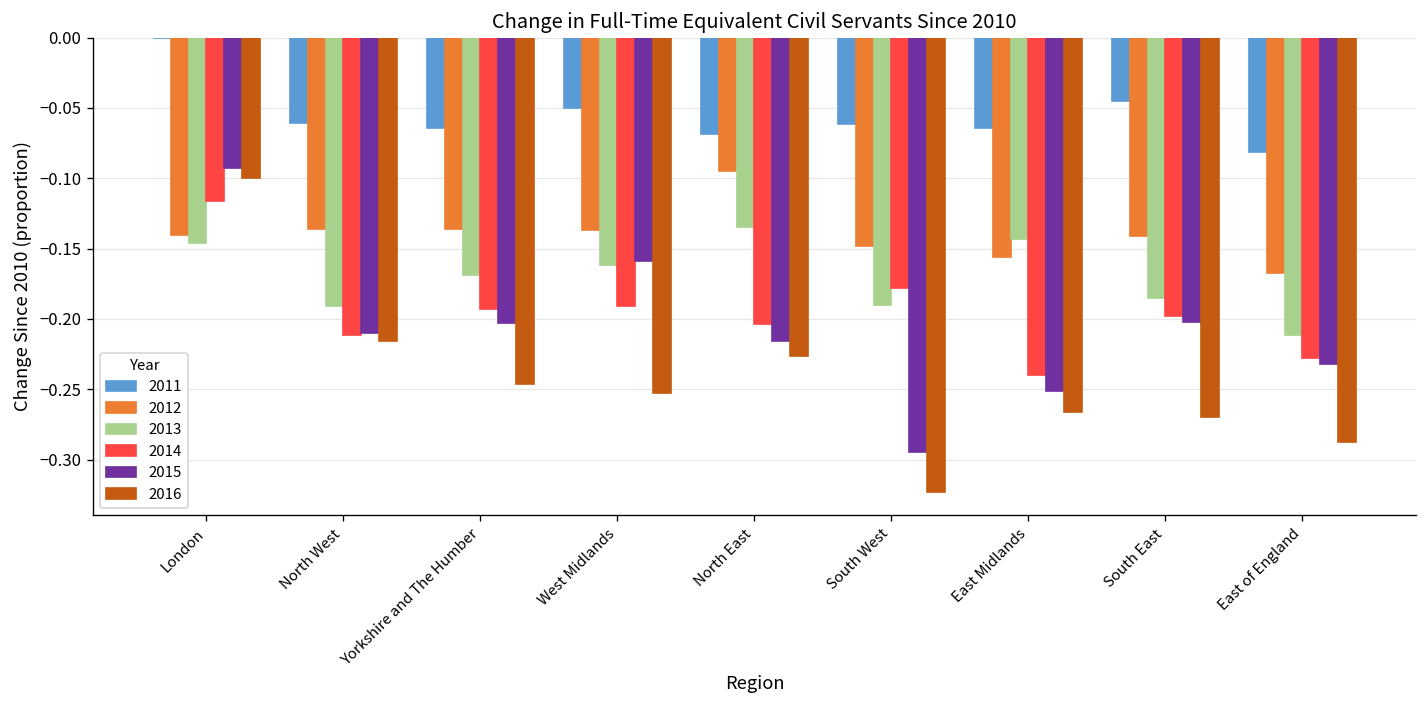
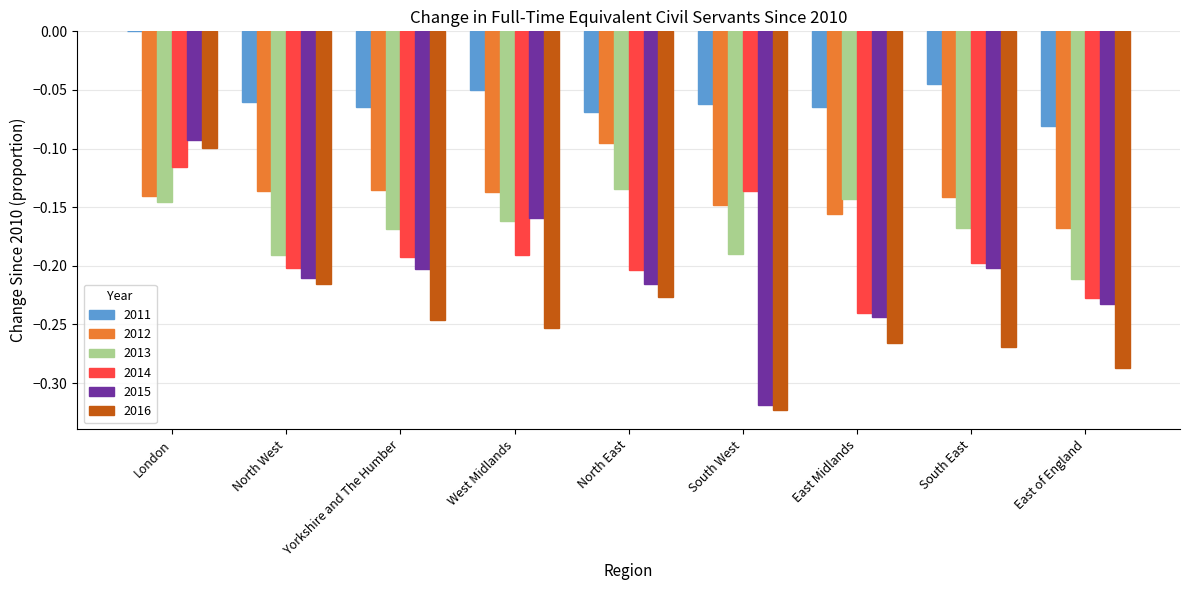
2014, North West: -0.211 -> -0.202
2014, South West: -0.178 -> -0.136
2015, South West: -0.295 -> -0.319
2015, East Midlands: -0.251 -> -0.244
2013, South East: -0.185 -> -0.167
